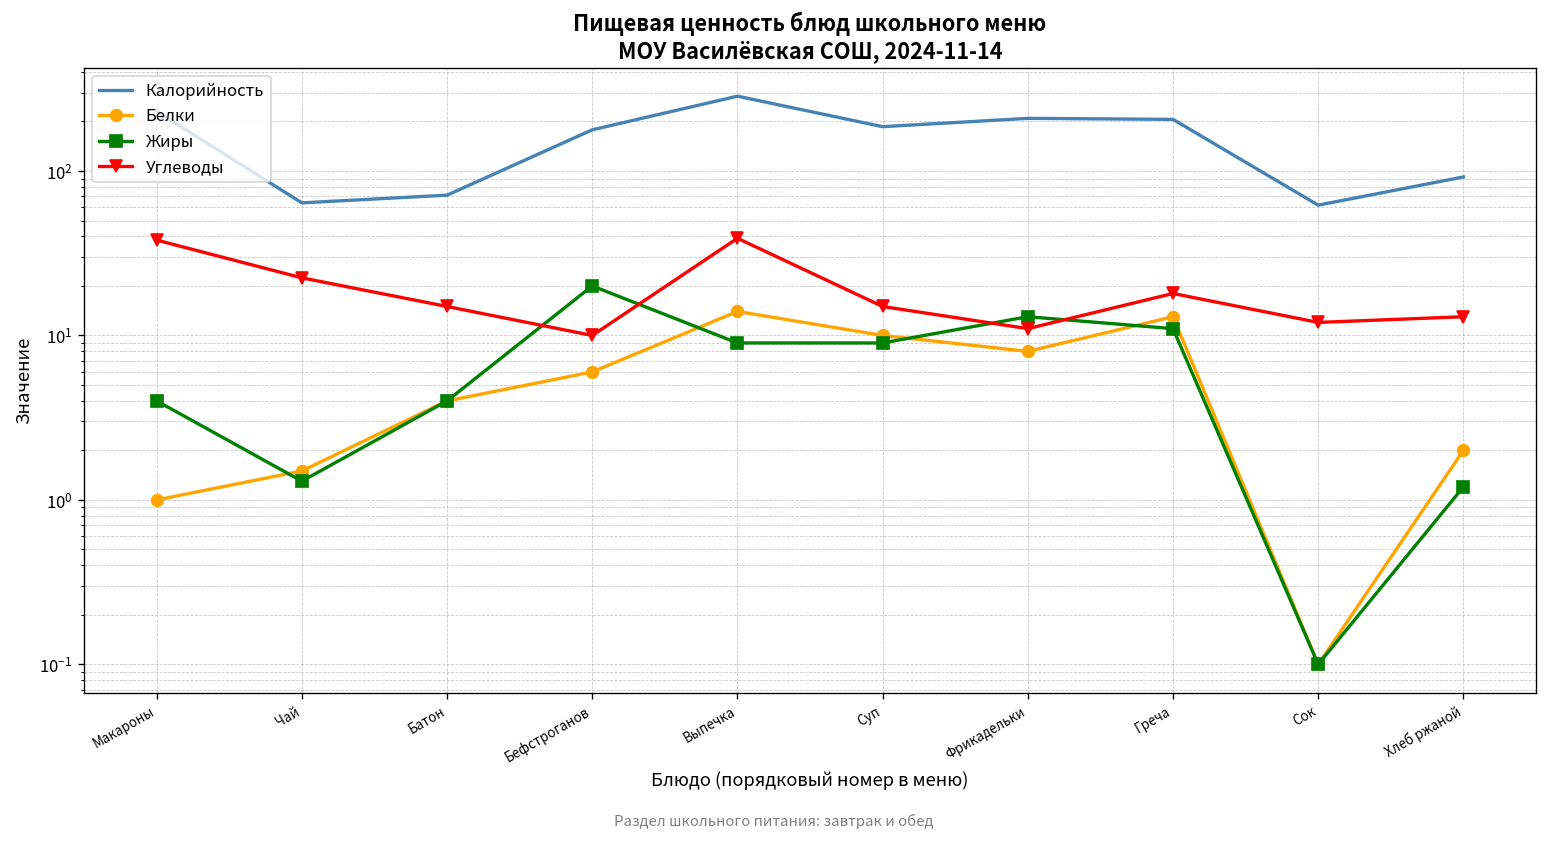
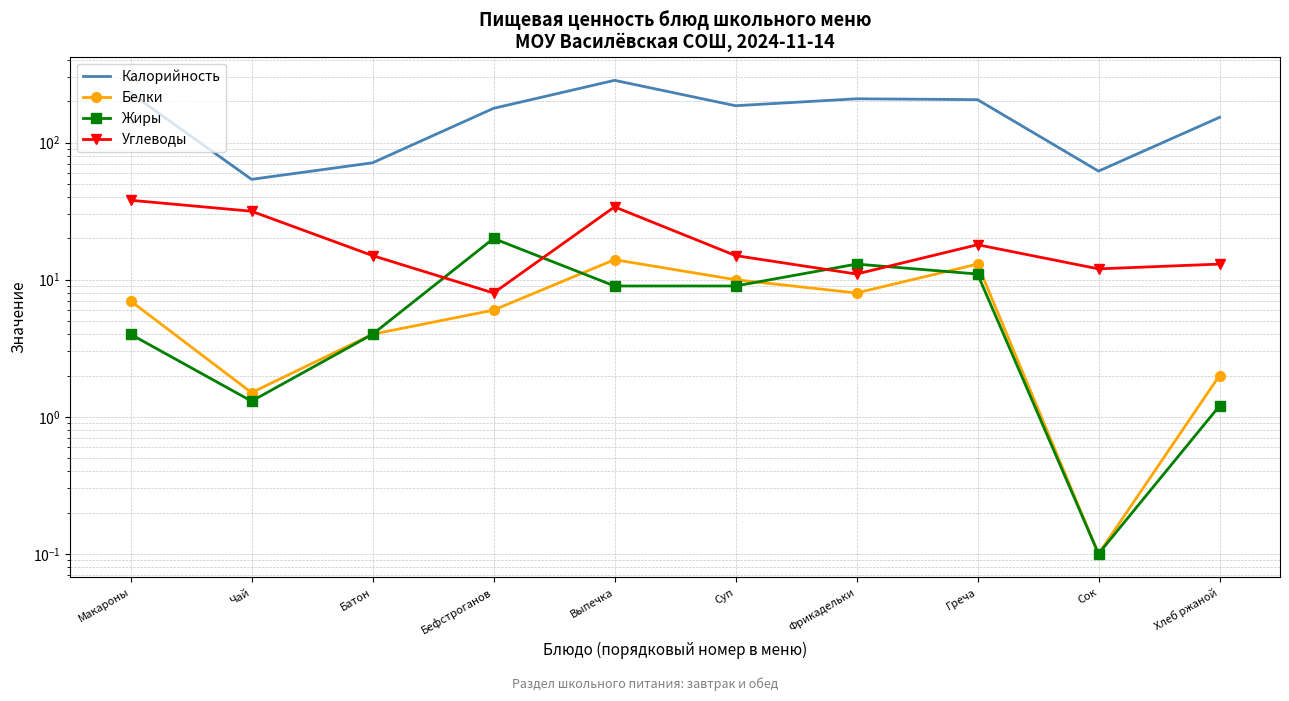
Белки, Макароны: 1 -> 7
Калорийность, Чай: 60 -> 54
Углеводы, Чай: 22 -> 32
Углеводы, Бефстроганов: 10 -> 8
Углеводы, Выпечка: 39 -> 34
Калорийность, Хлеб ржаной: 90 -> 150
